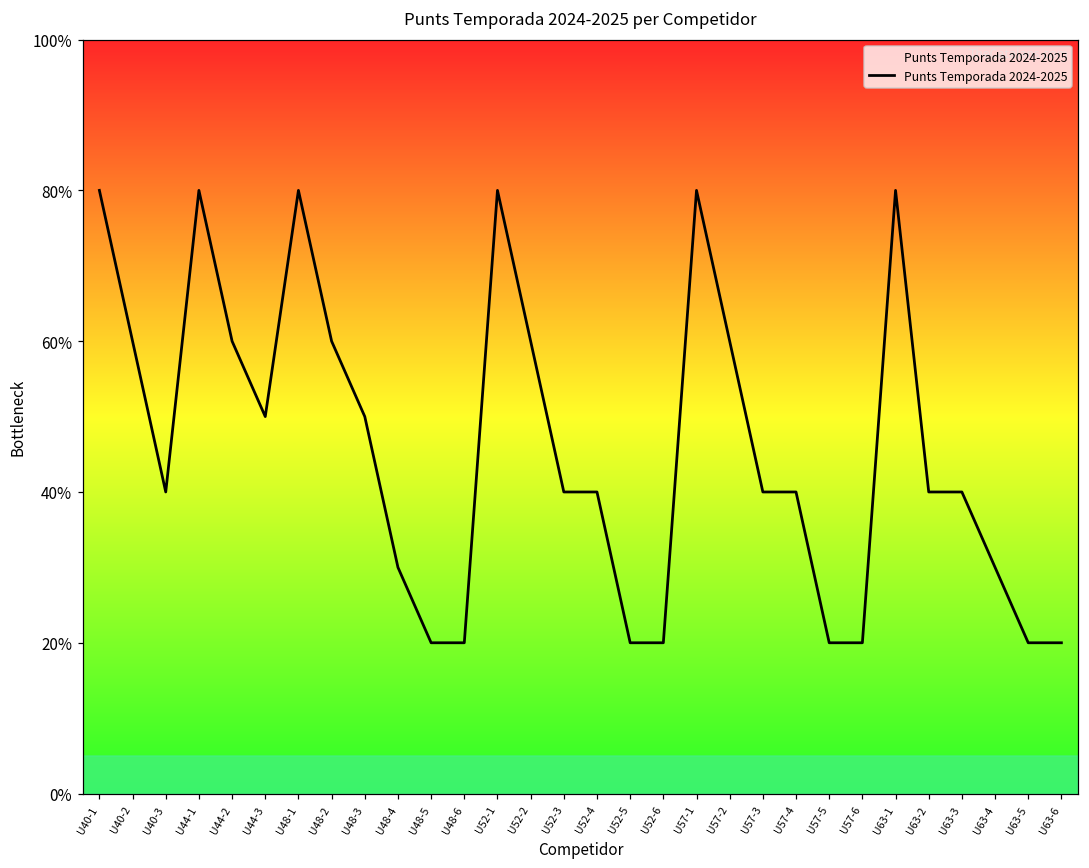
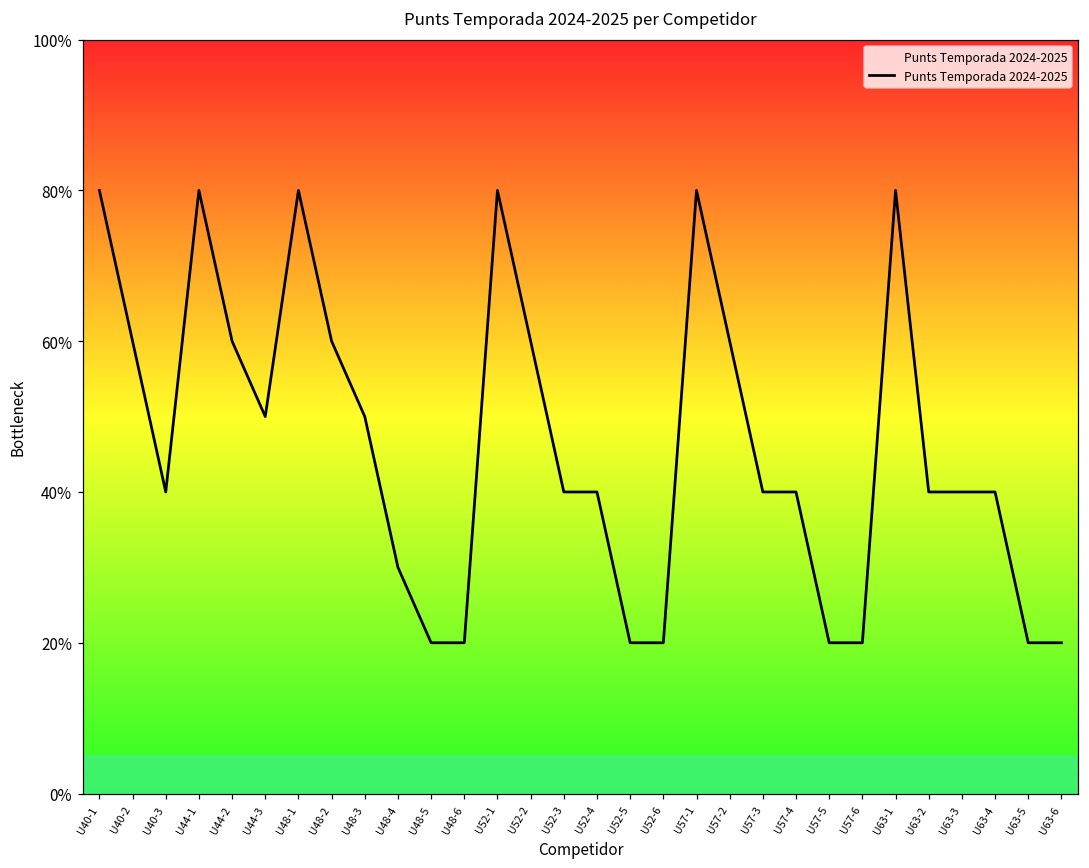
U63-4: 30% -> 40%
